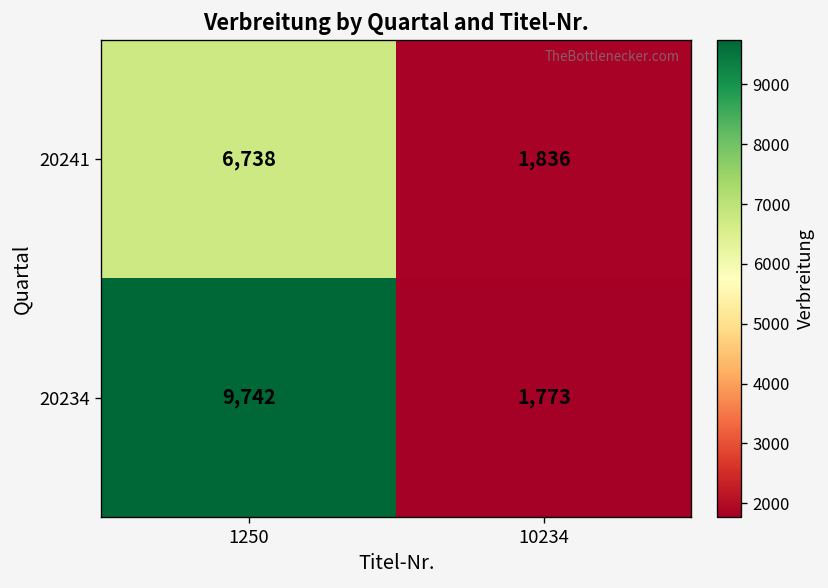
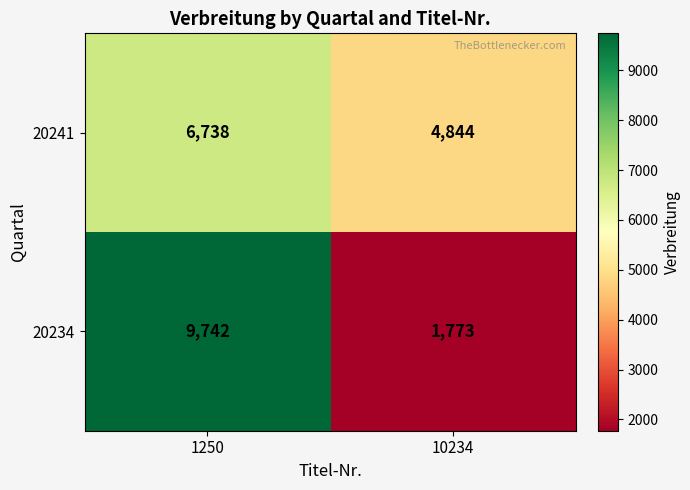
20241, 10234: 1,836 -> 4,844
